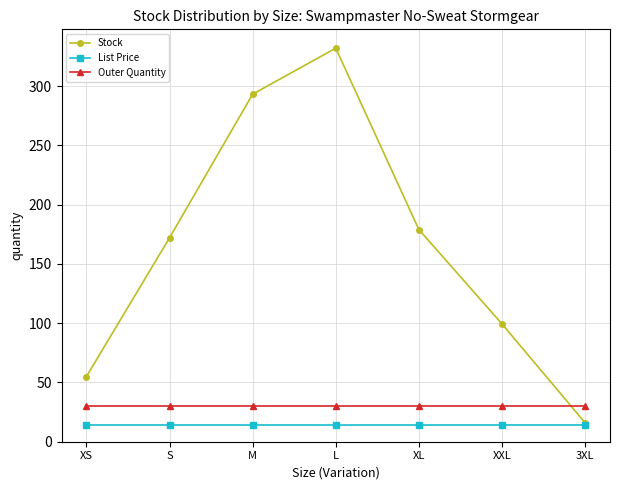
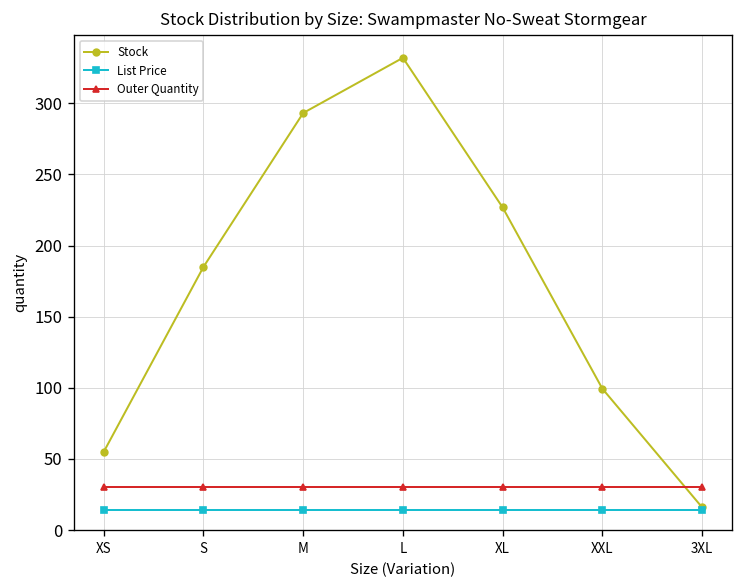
Stock, S: 172 -> 185
Stock, XL: 179 -> 227
